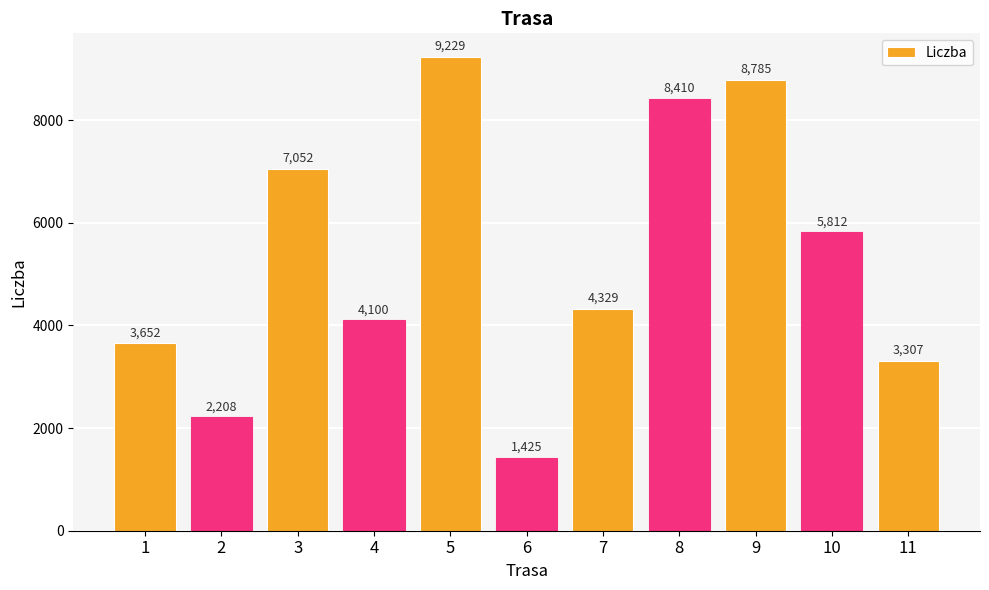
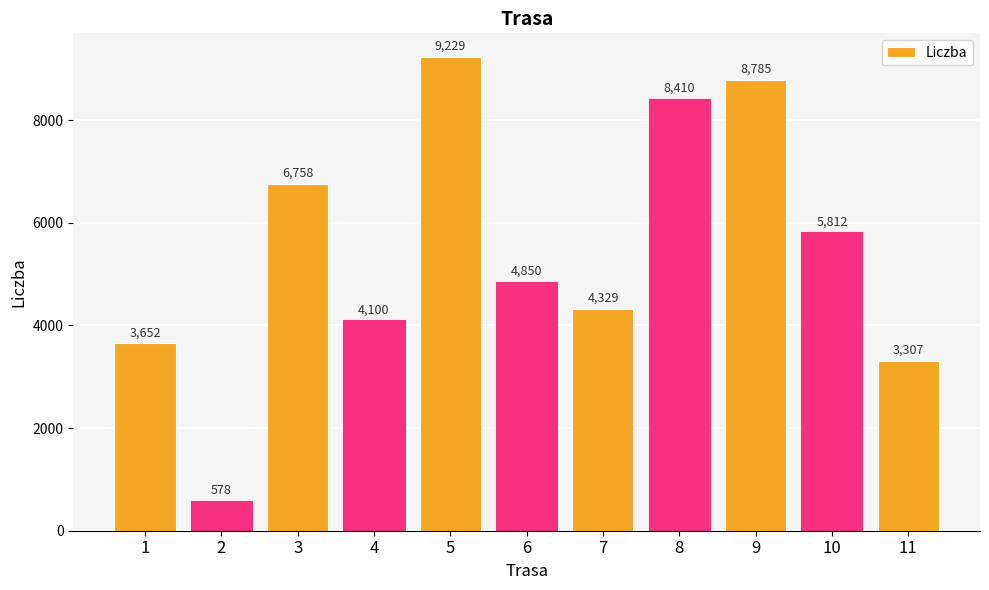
2: 2,208 -> 578
3: 7,052 -> 6,758
6: 1,425 -> 4,850
